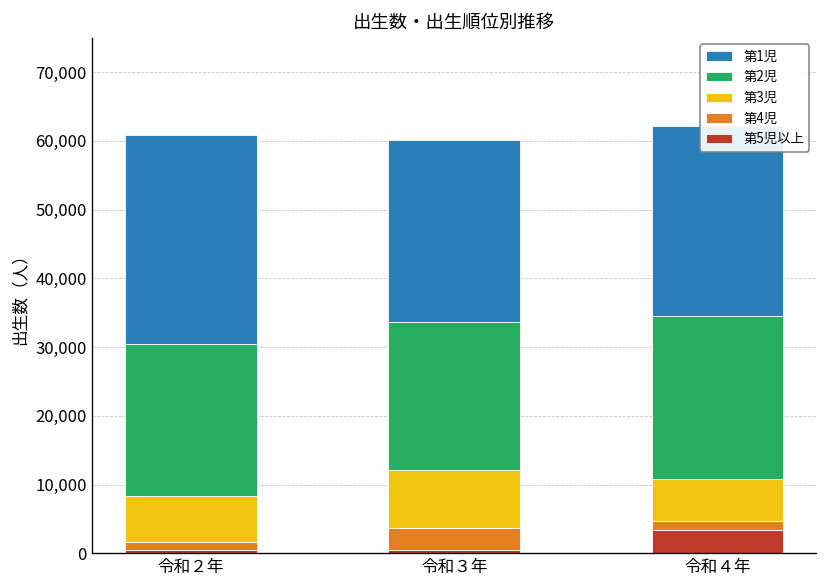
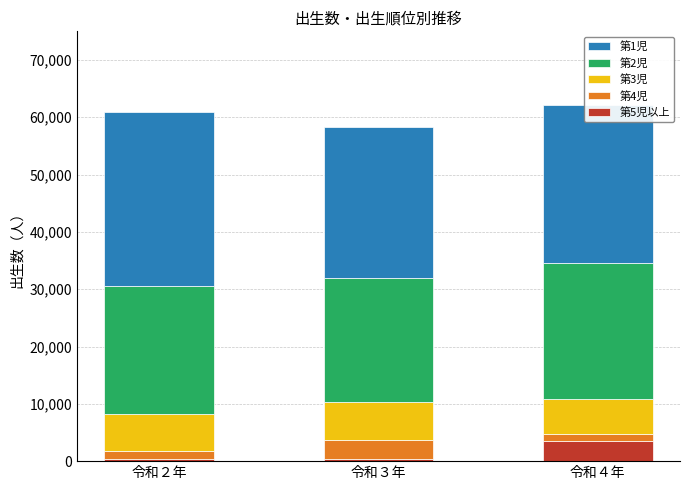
第3児, 令和３年: 8,000 -> 7,000
